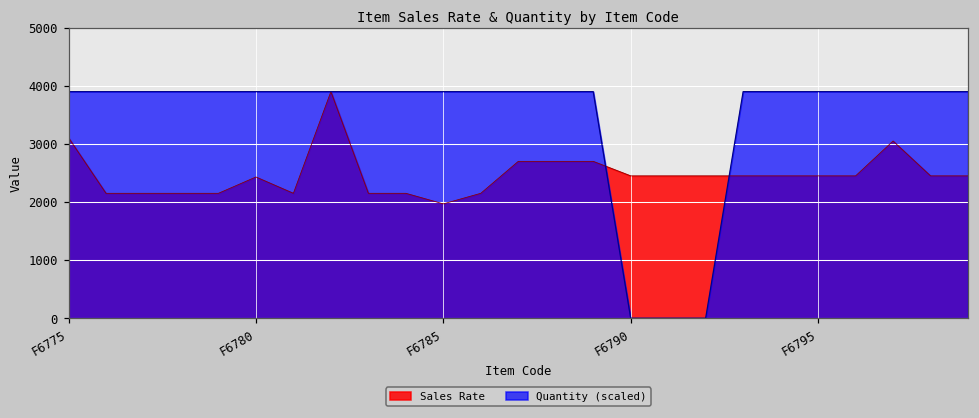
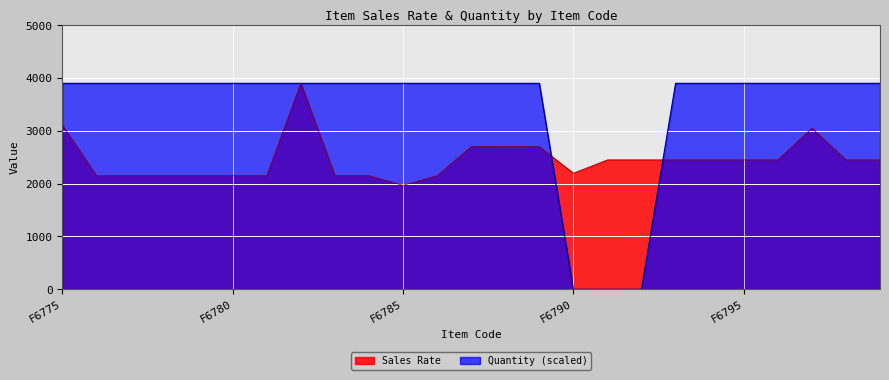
Sales Rate, F6780: 2400 -> 2200
Sales Rate, F6790: 2500 -> 2200
